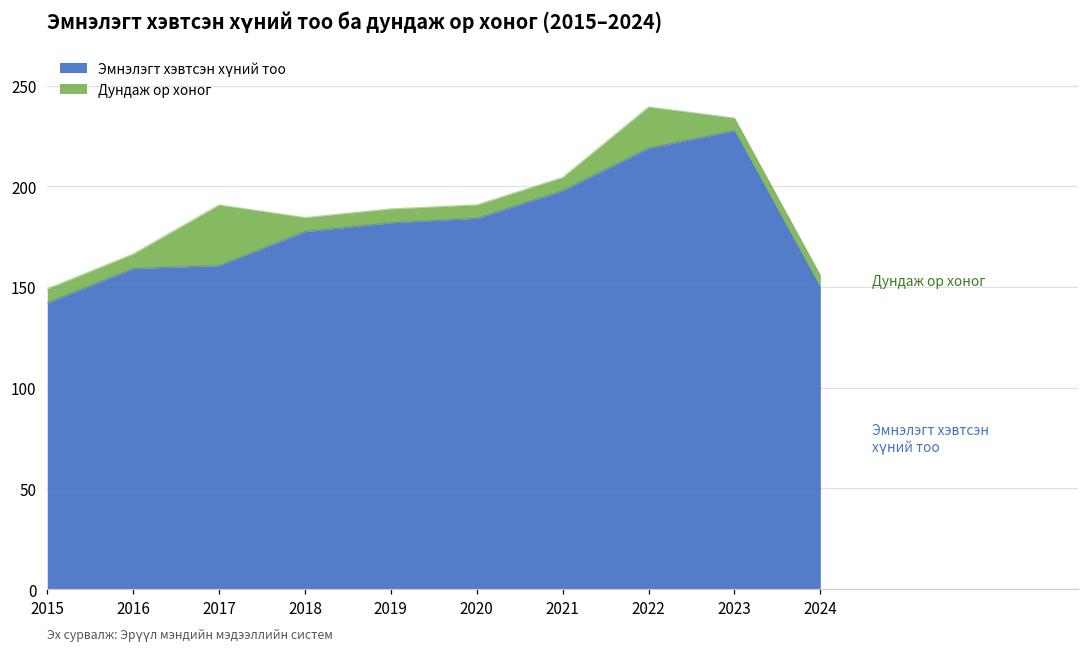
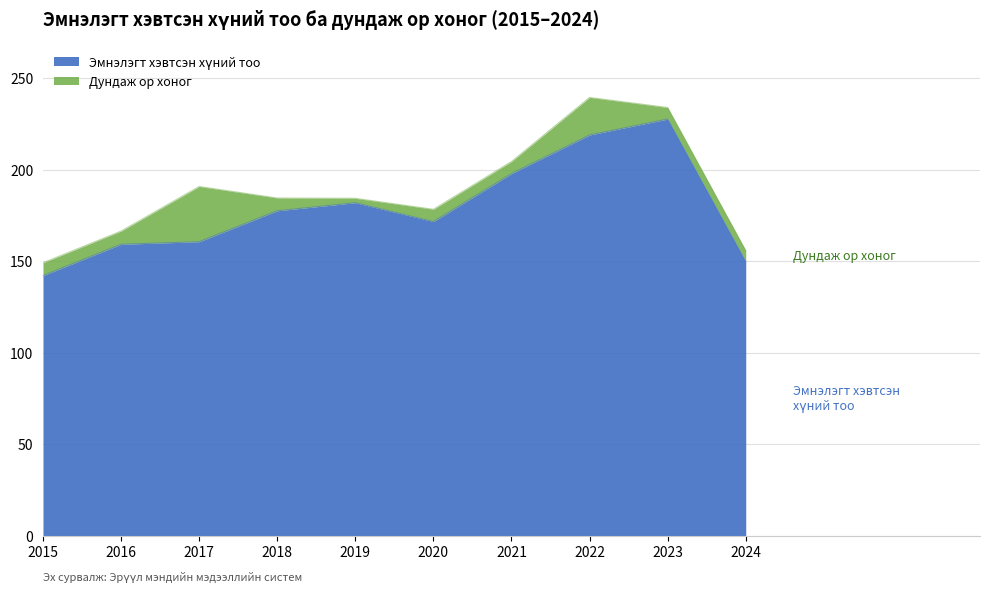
Дундаж ор хоног, 2019: 7 -> 2
Эмнэлэгт хэвтсэн хүний тоо, 2020: 184 -> 172
